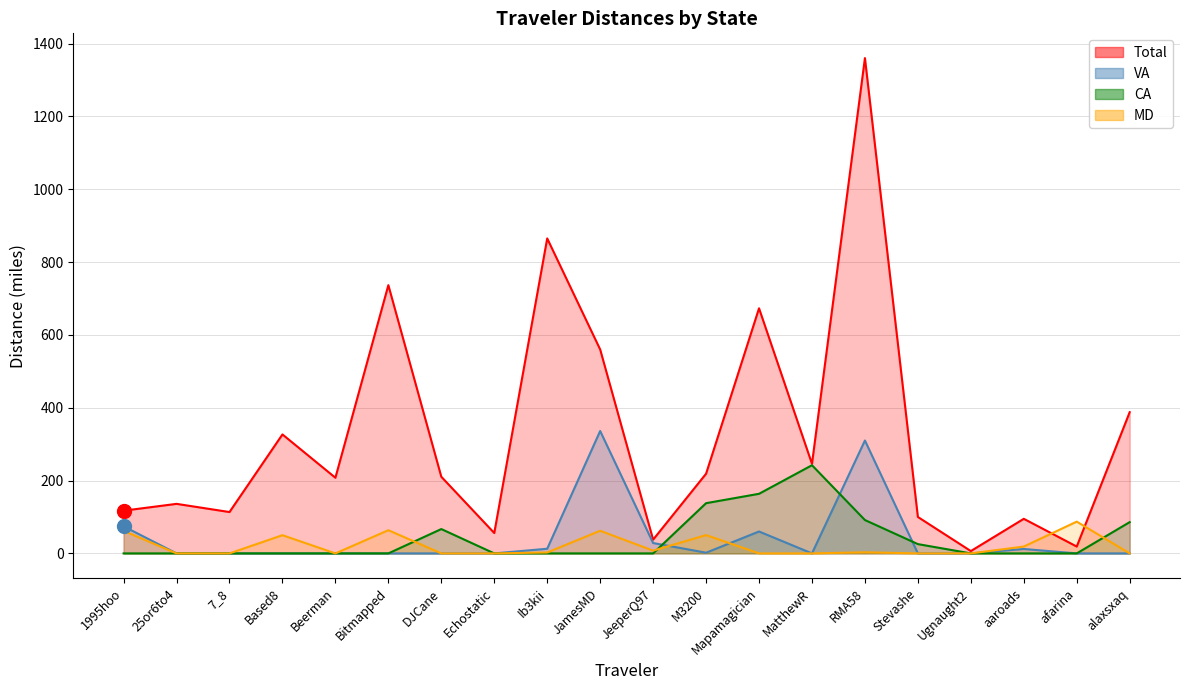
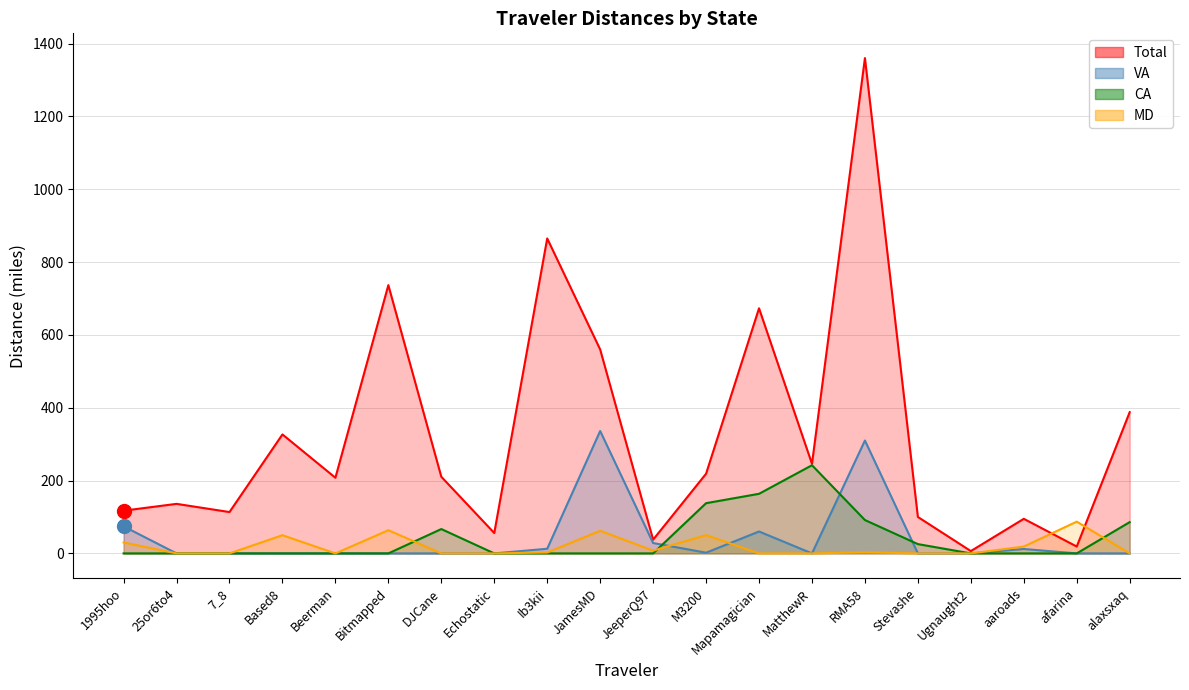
MD, 1995hoo: 60 -> 30
